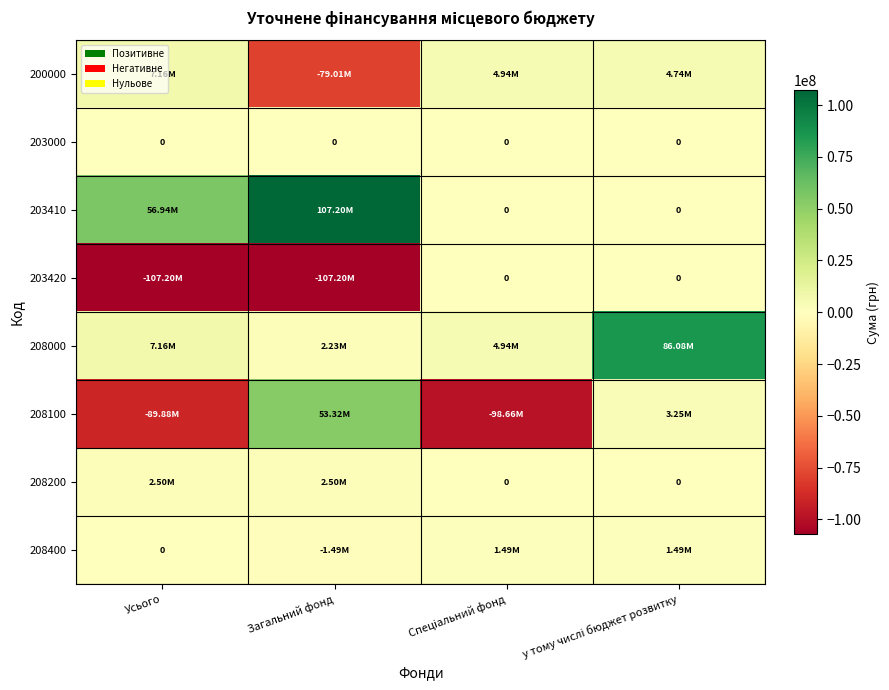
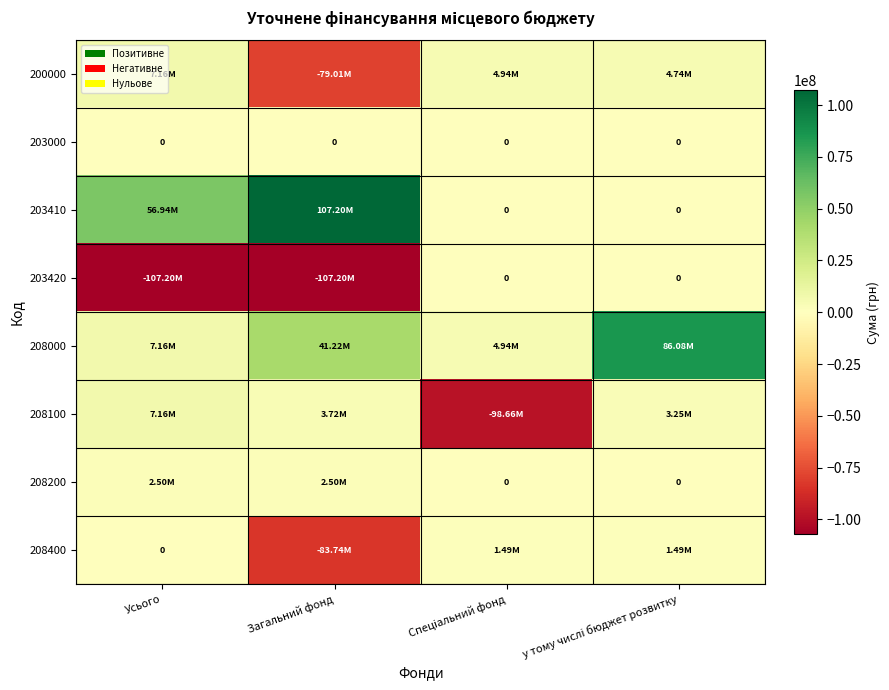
208000, Загальний фонд: 2.23M -> 41.22M
208100, Усього: -89.88M -> 7.16M
208100, Загальний фонд: 53.32M -> 3.72M
208400, Загальний фонд: -1.49M -> -83.74M
